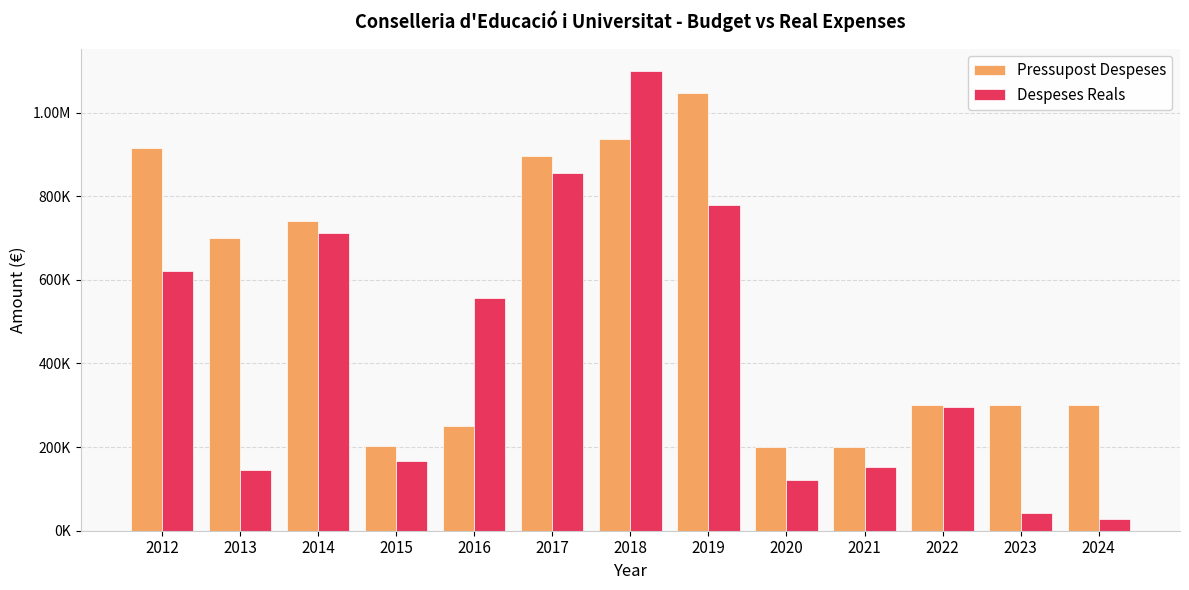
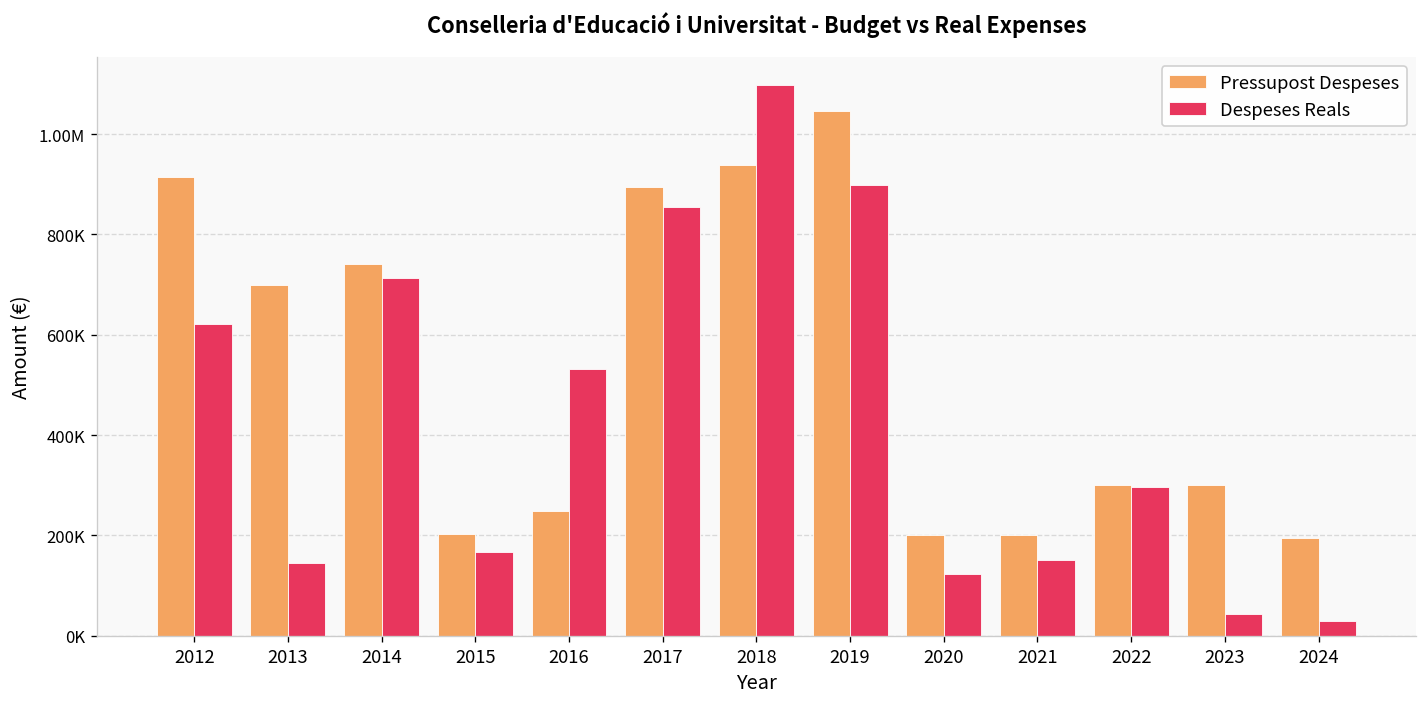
Despeses Reals, 2016: 560000 -> 530000
Despeses Reals, 2019: 780000 -> 900000
Pressupost Despeses, 2024: 300000 -> 190000
